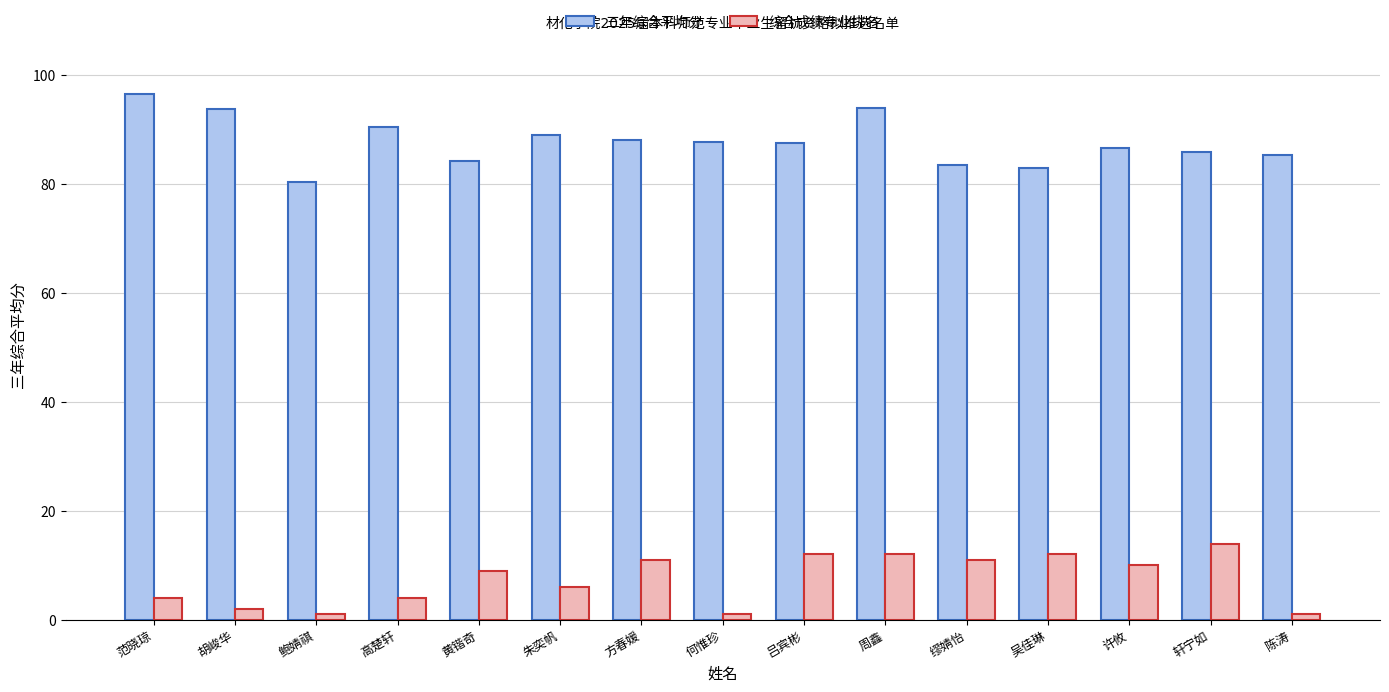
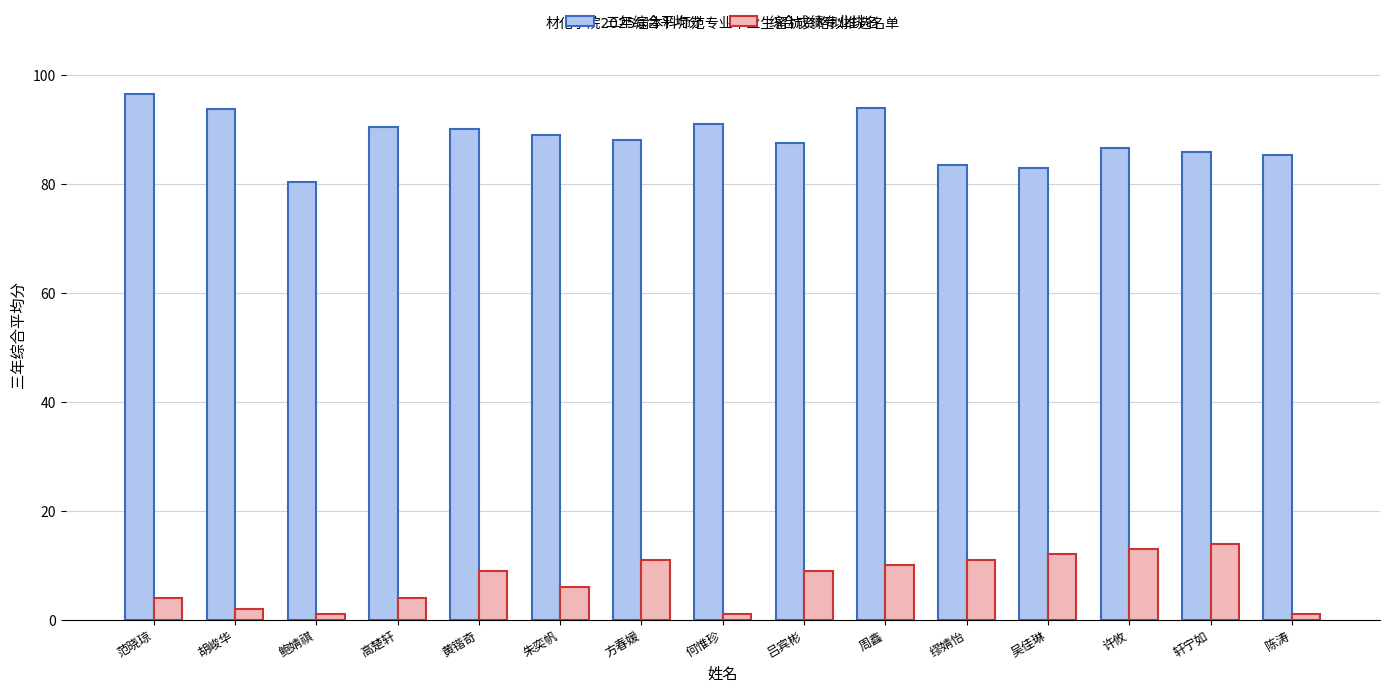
三年综合平均分, 黄锴奇: 84 -> 90
三年综合平均分, 何惟珍: 88 -> 91
综合成绩专业排名, 吕宾彬: 12 -> 9
综合成绩专业排名, 周鑫: 12 -> 10
综合成绩专业排名, 许攸: 10 -> 13
